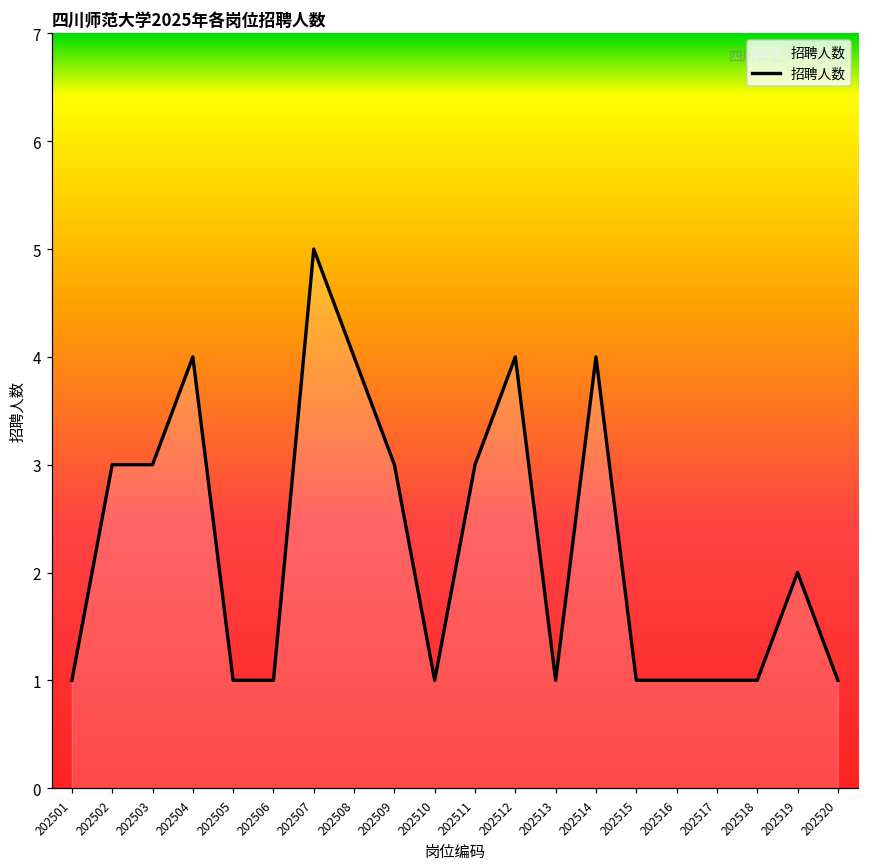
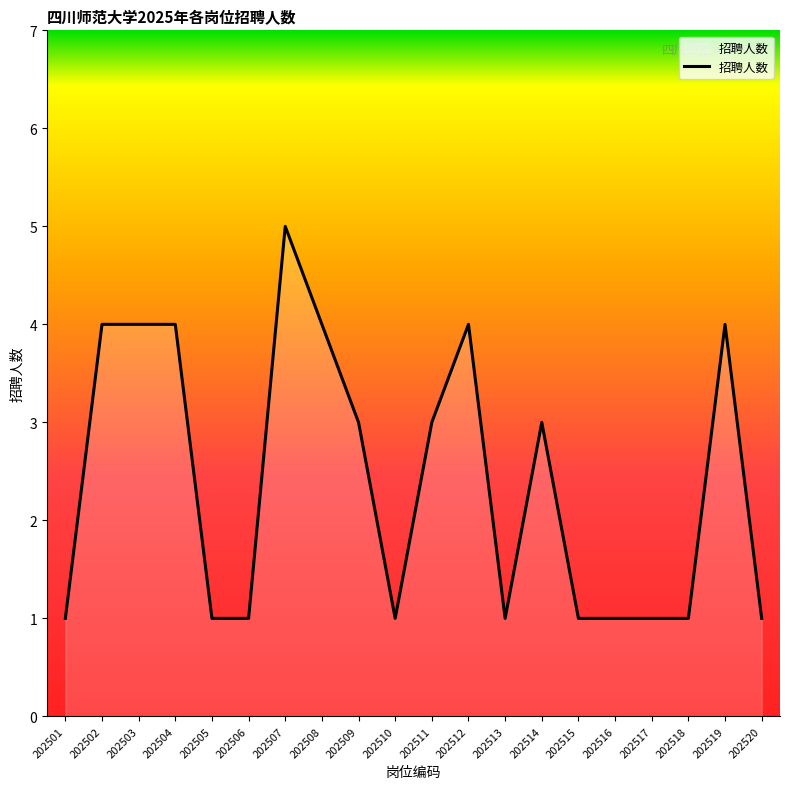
202502: 3 -> 4
202503: 3 -> 4
202514: 4 -> 3
202519: 2 -> 4
